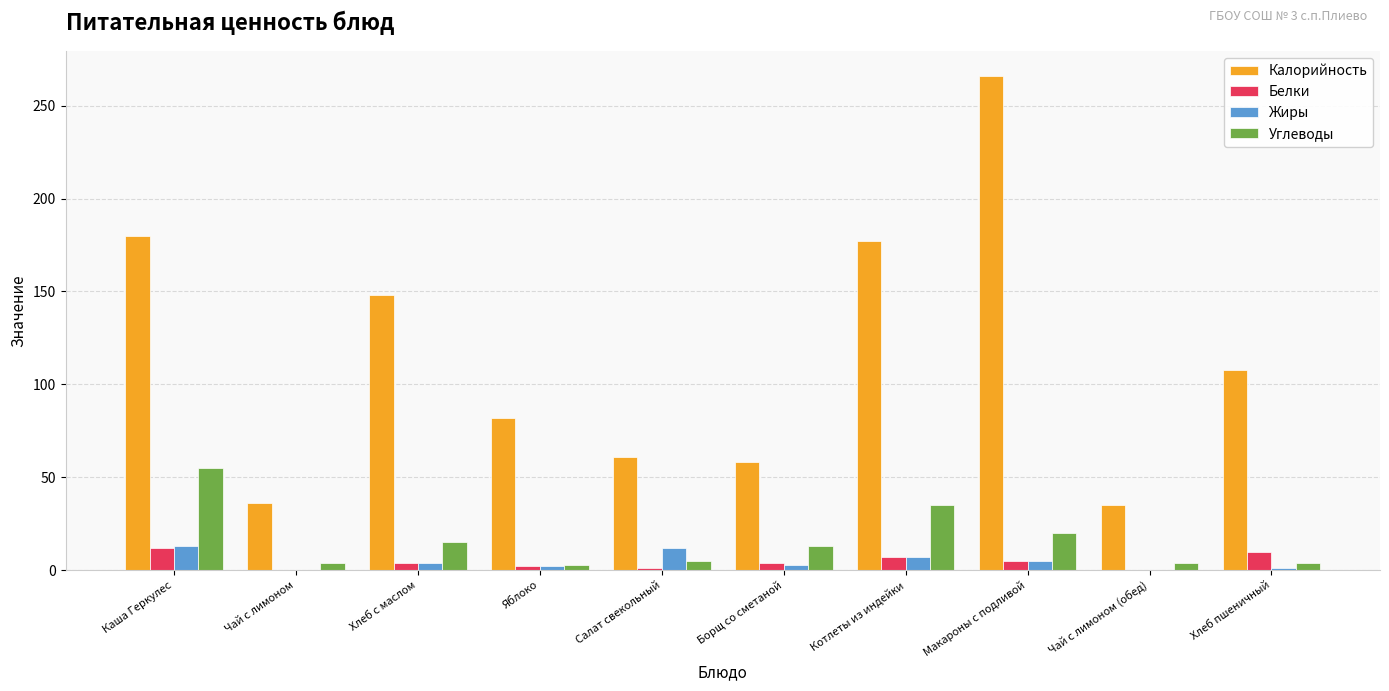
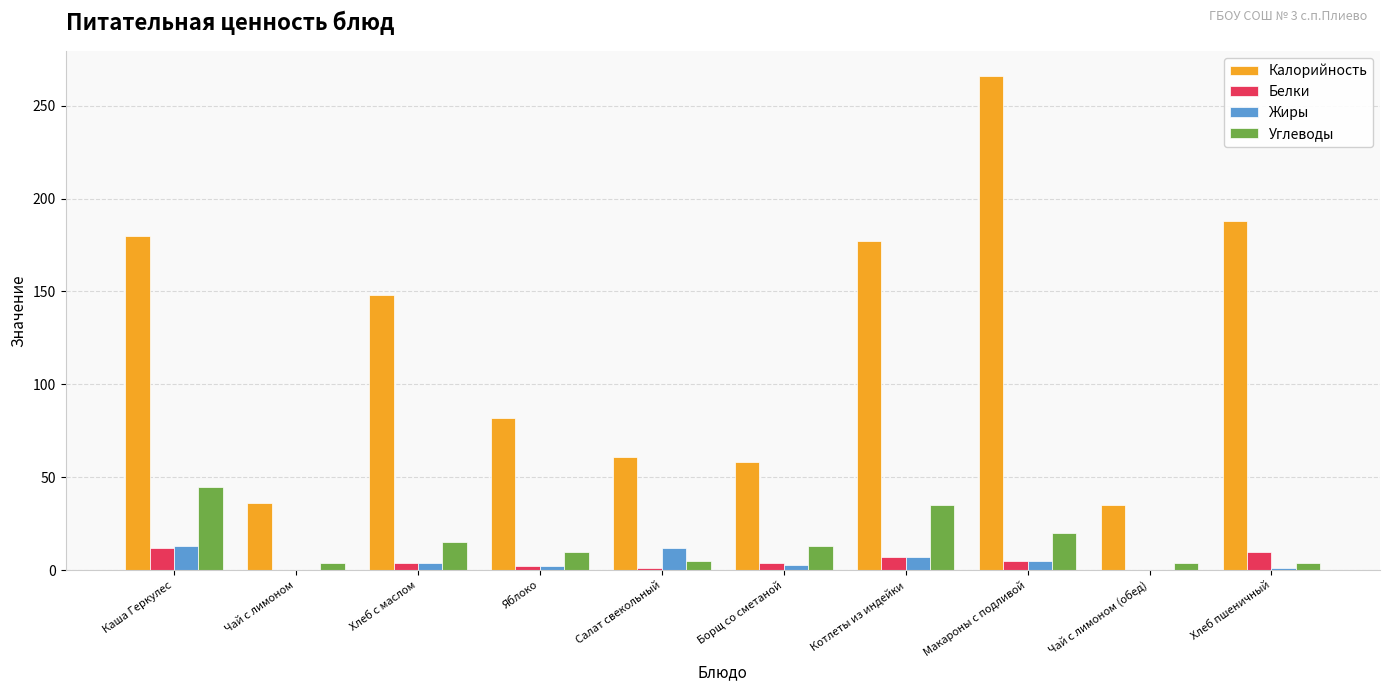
Углеводы, Каша Геркулес: 55 -> 45
Углеводы, Яблоко: 3 -> 10
Калорийность, Хлеб пшеничный: 108 -> 188
